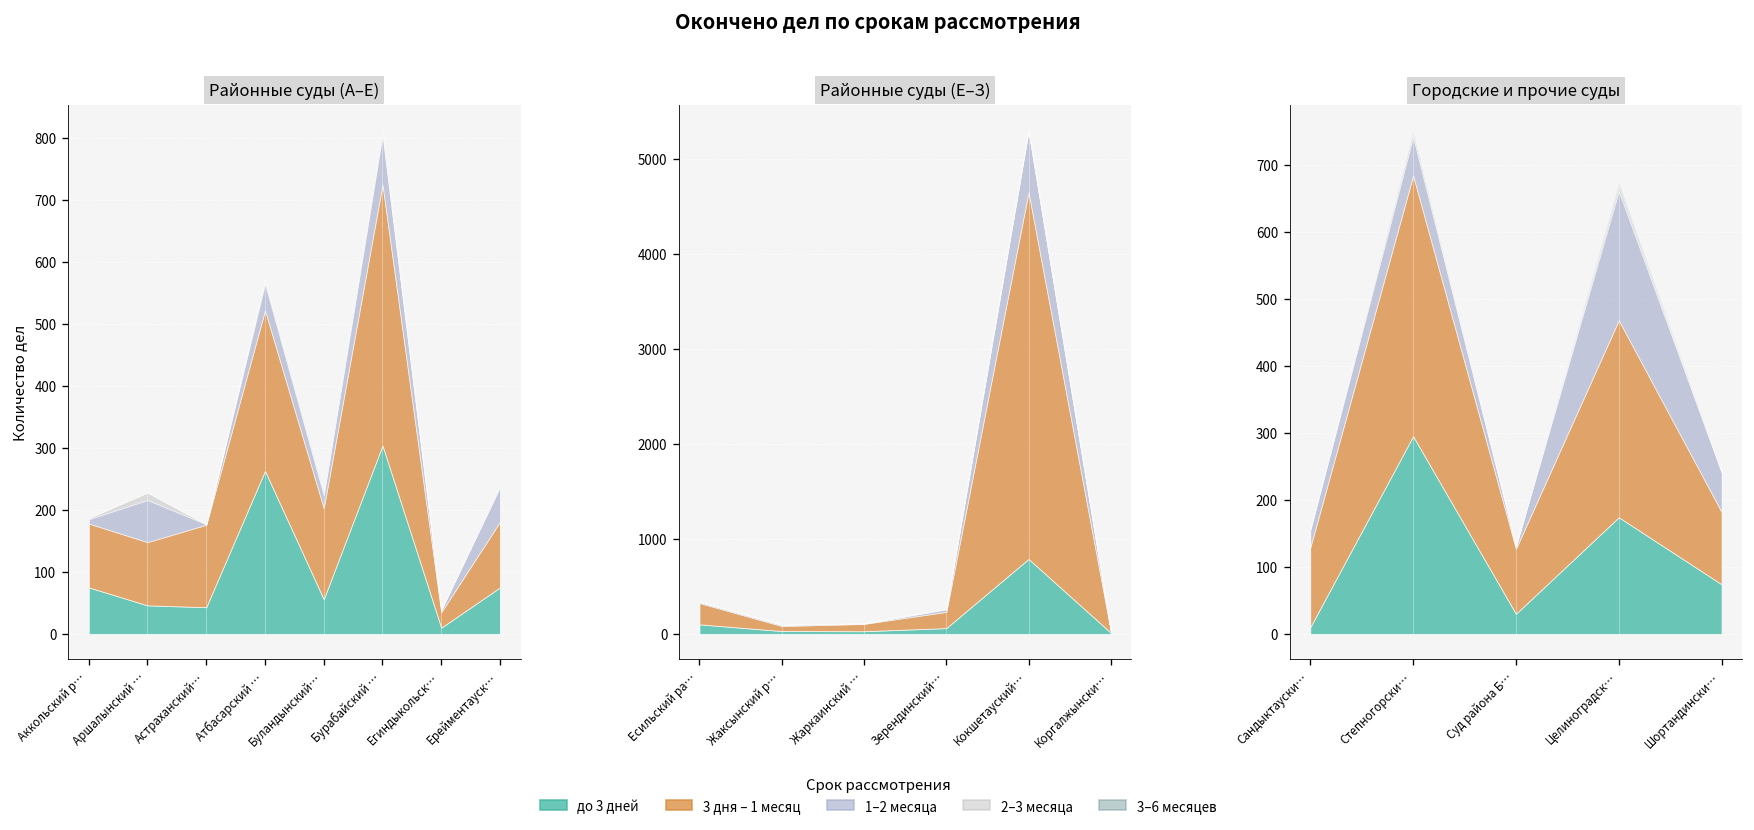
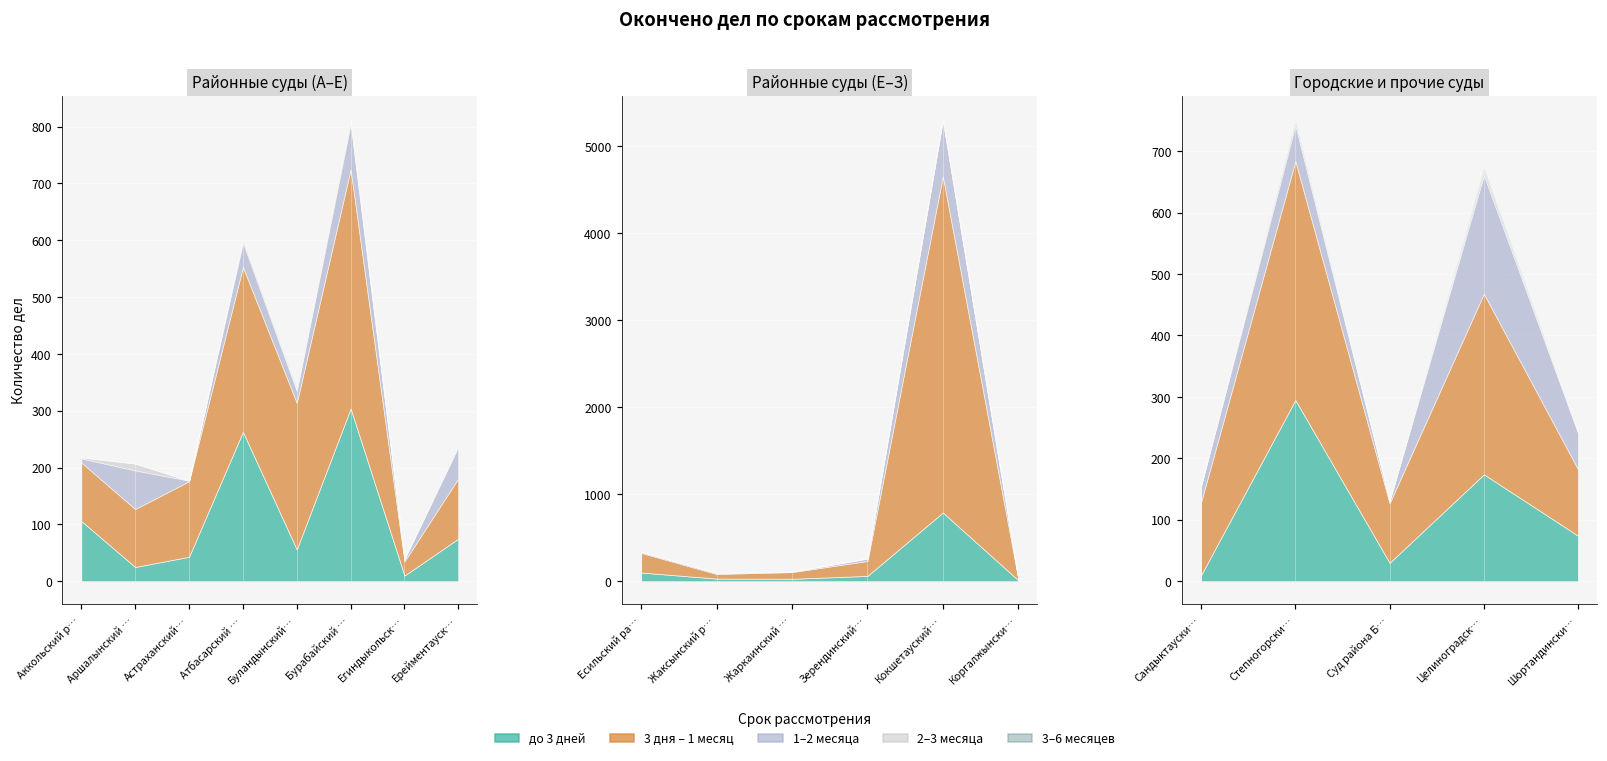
Районные суды (A–Е), до 3 дней, Аккольский р…: 80 -> 110
Районные суды (A–Е), до 3 дней, Аршалынский …: 50 -> 30
Районные суды (A–Е), 3 дня – 1 месяц, Атбасарский …: 260 -> 290
Районные суды (A–Е), 3 дня – 1 месяц, Буландынский…: 150 -> 260
